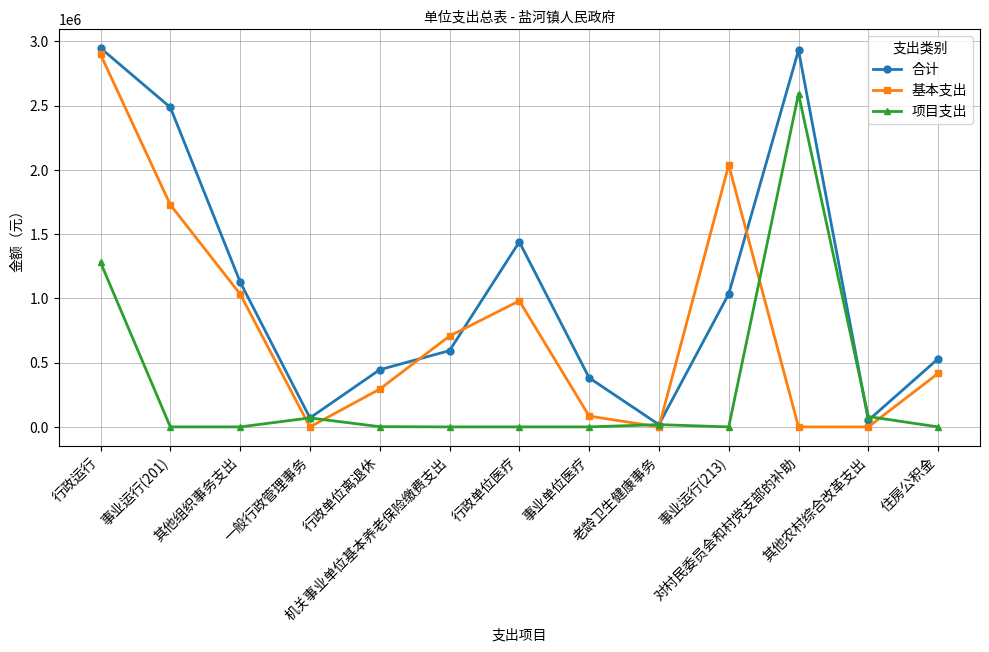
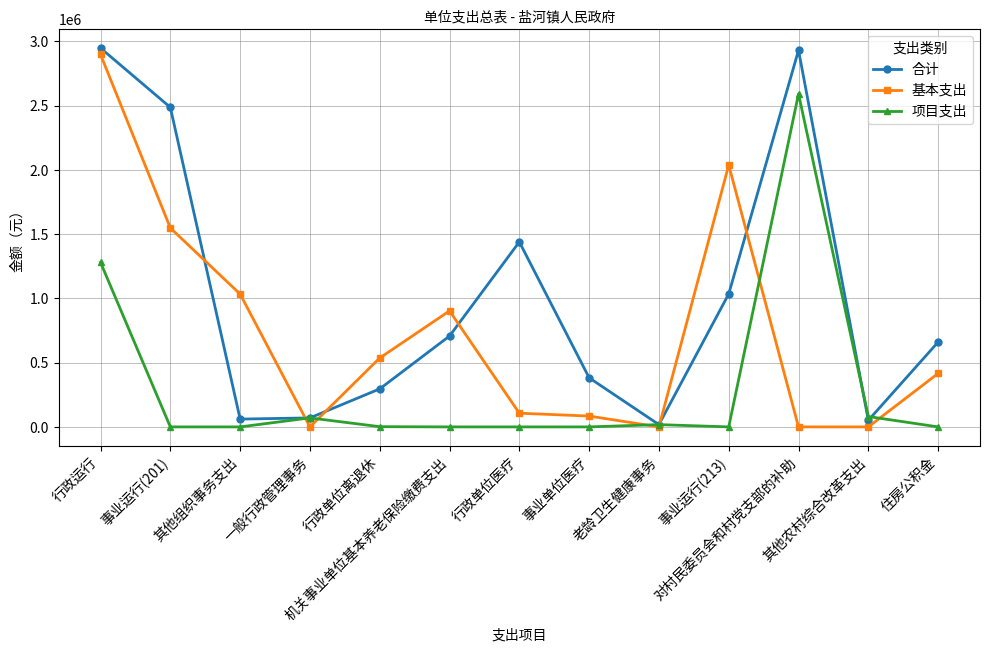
基本支出, 事业运行(201): 1730000 -> 1550000
合计, 其他组织事务支出: 1130000 -> 60000
合计, 行政单位离退休: 450000 -> 300000
基本支出, 行政单位离退休: 290000 -> 540000
合计, 机关事业单位基本养老保险缴费支出: 590000 -> 710000
基本支出, 机关事业单位基本养老保险缴费支出: 710000 -> 900000
基本支出, 行政单位医疗: 980000 -> 110000
合计, 住房公积金: 530000 -> 660000
